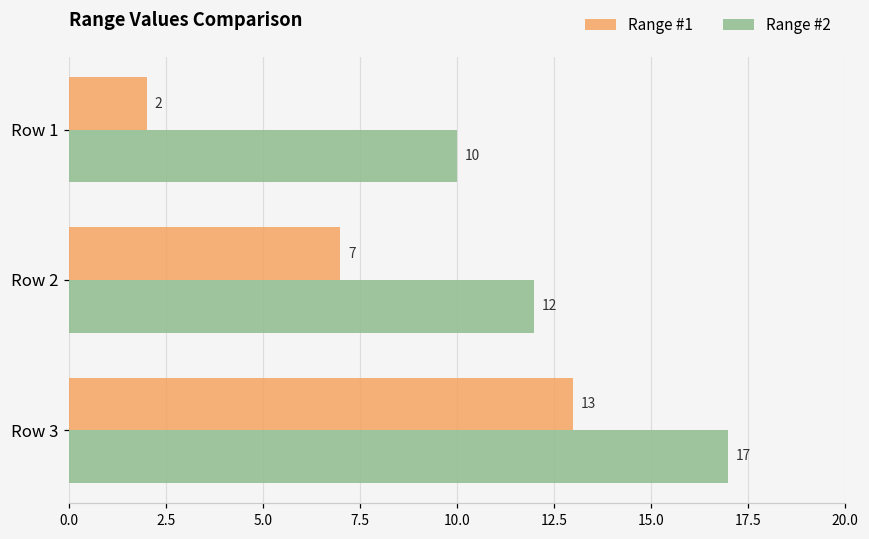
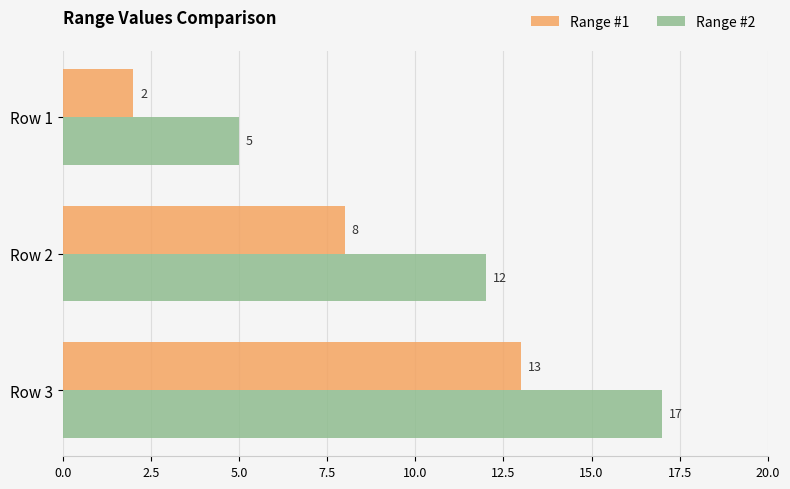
Range #2, Row 1: 10 -> 5
Range #1, Row 2: 7 -> 8
